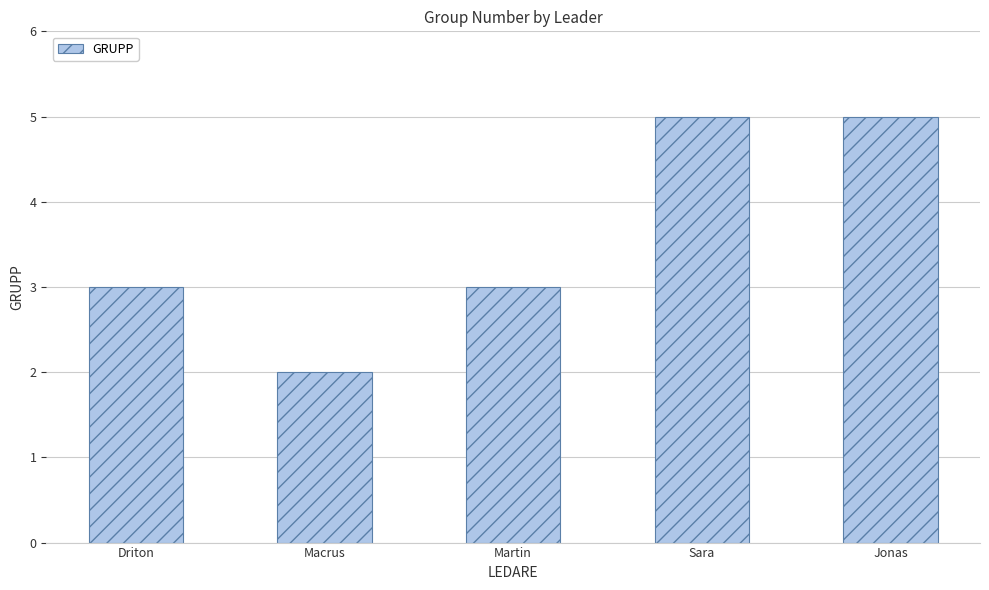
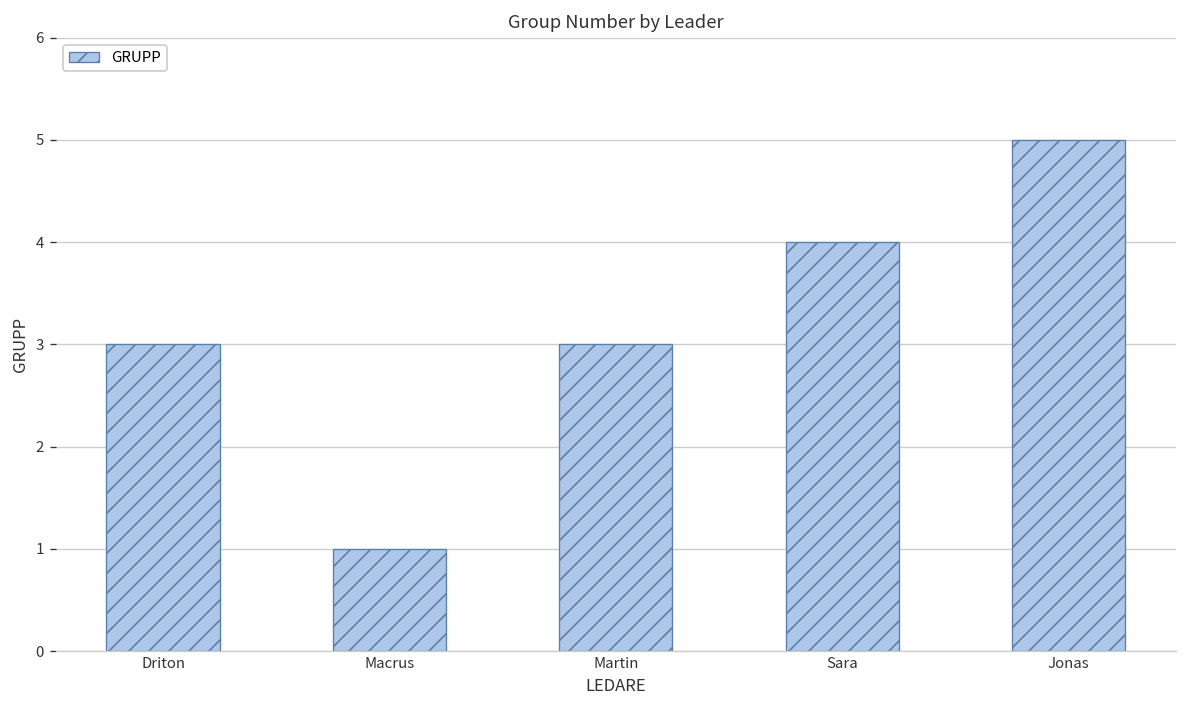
Macrus: 2 -> 1
Sara: 5 -> 4
